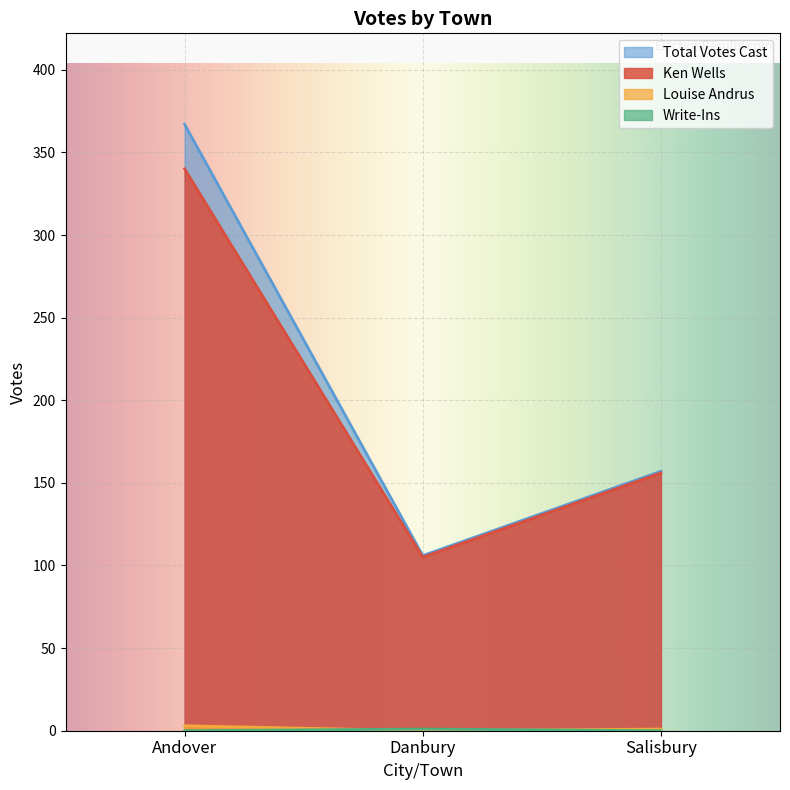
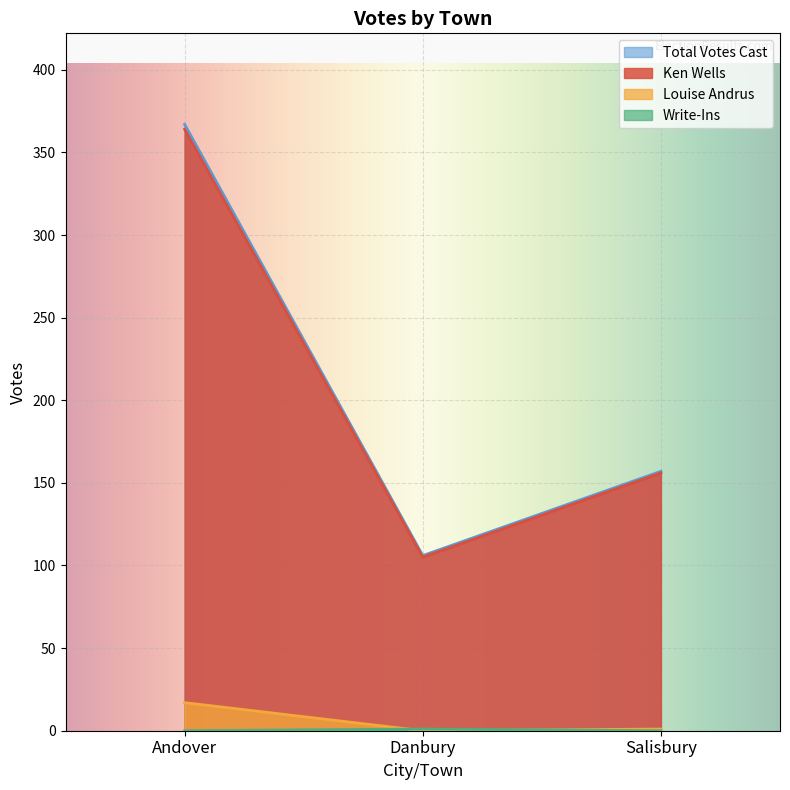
Ken Wells, Andover: 340 -> 364
Louise Andrus, Andover: 3 -> 17
